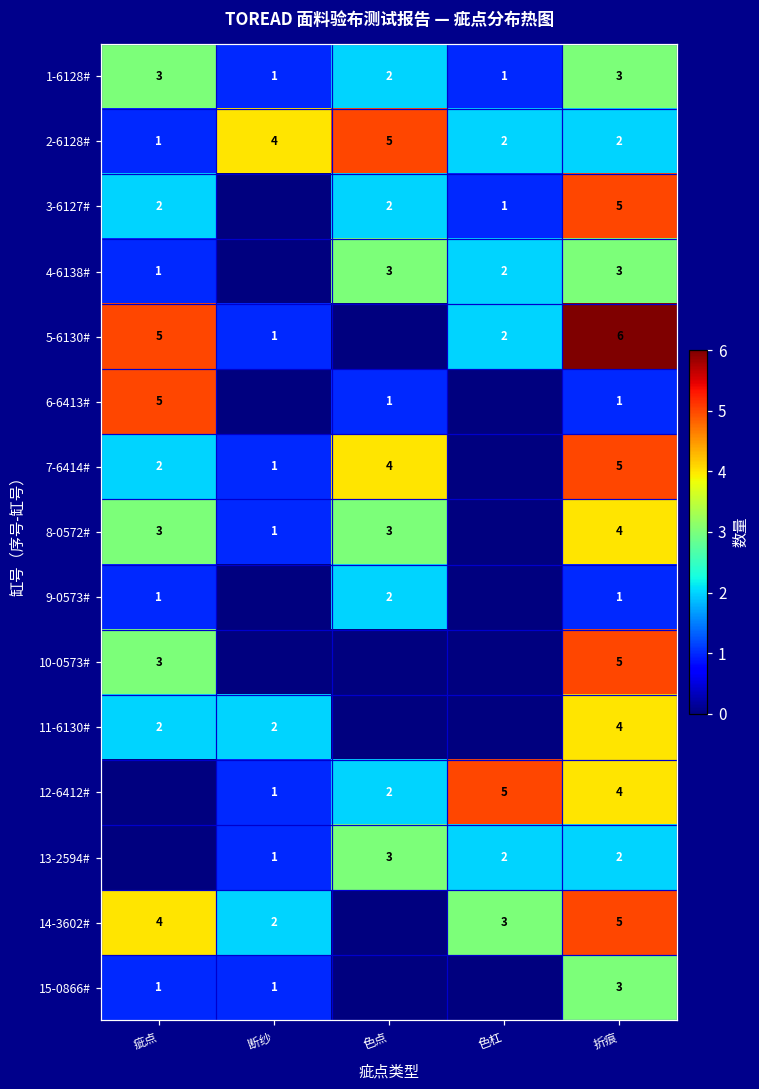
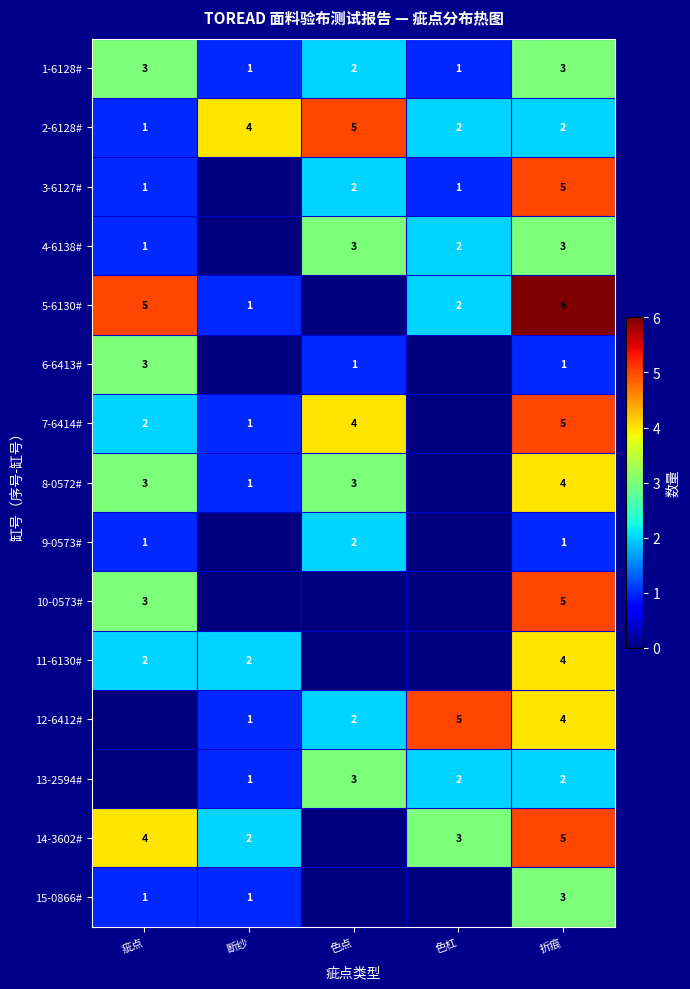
3-6127#, 疵点: 2 -> 1
6-6413#, 疵点: 5 -> 3
